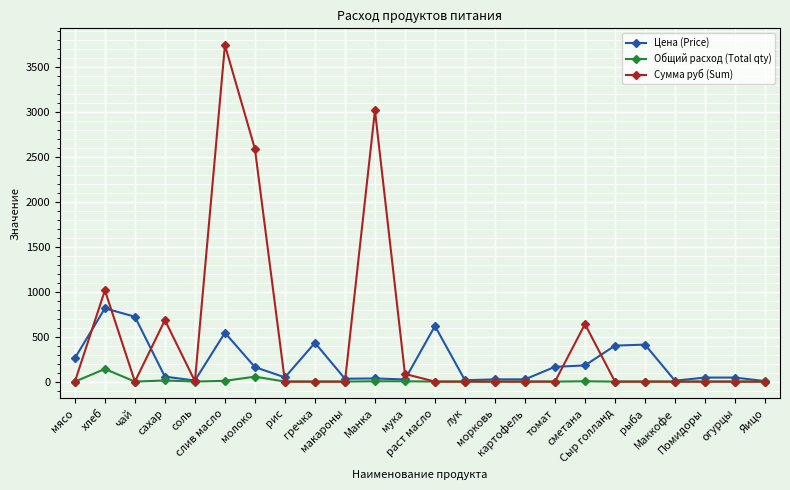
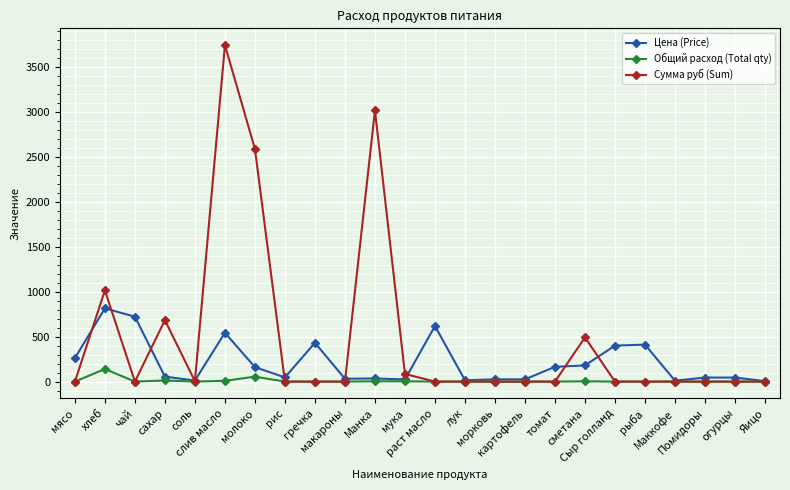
Сумма руб (Sum), сметана: 600 -> 500
